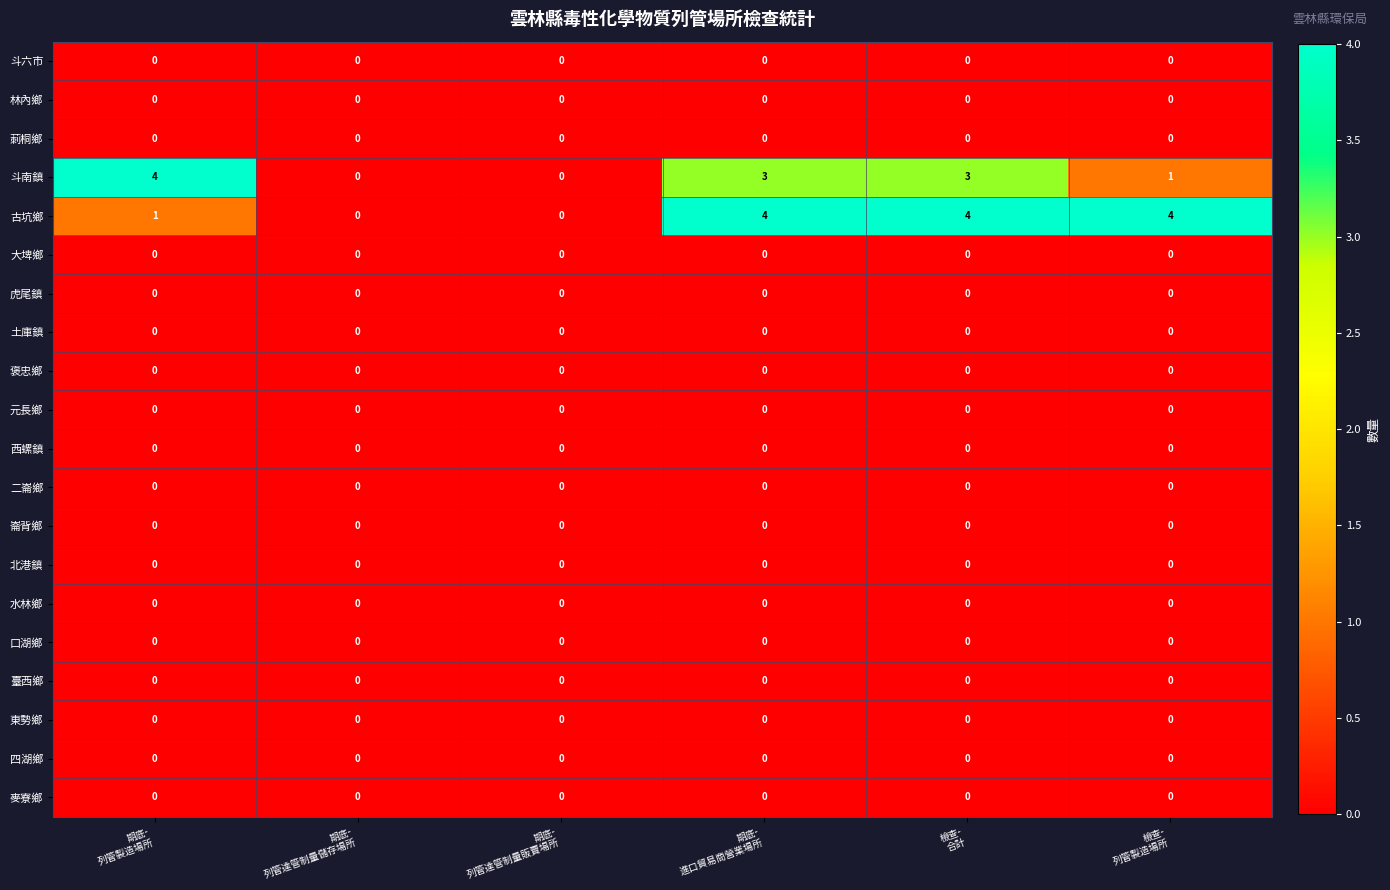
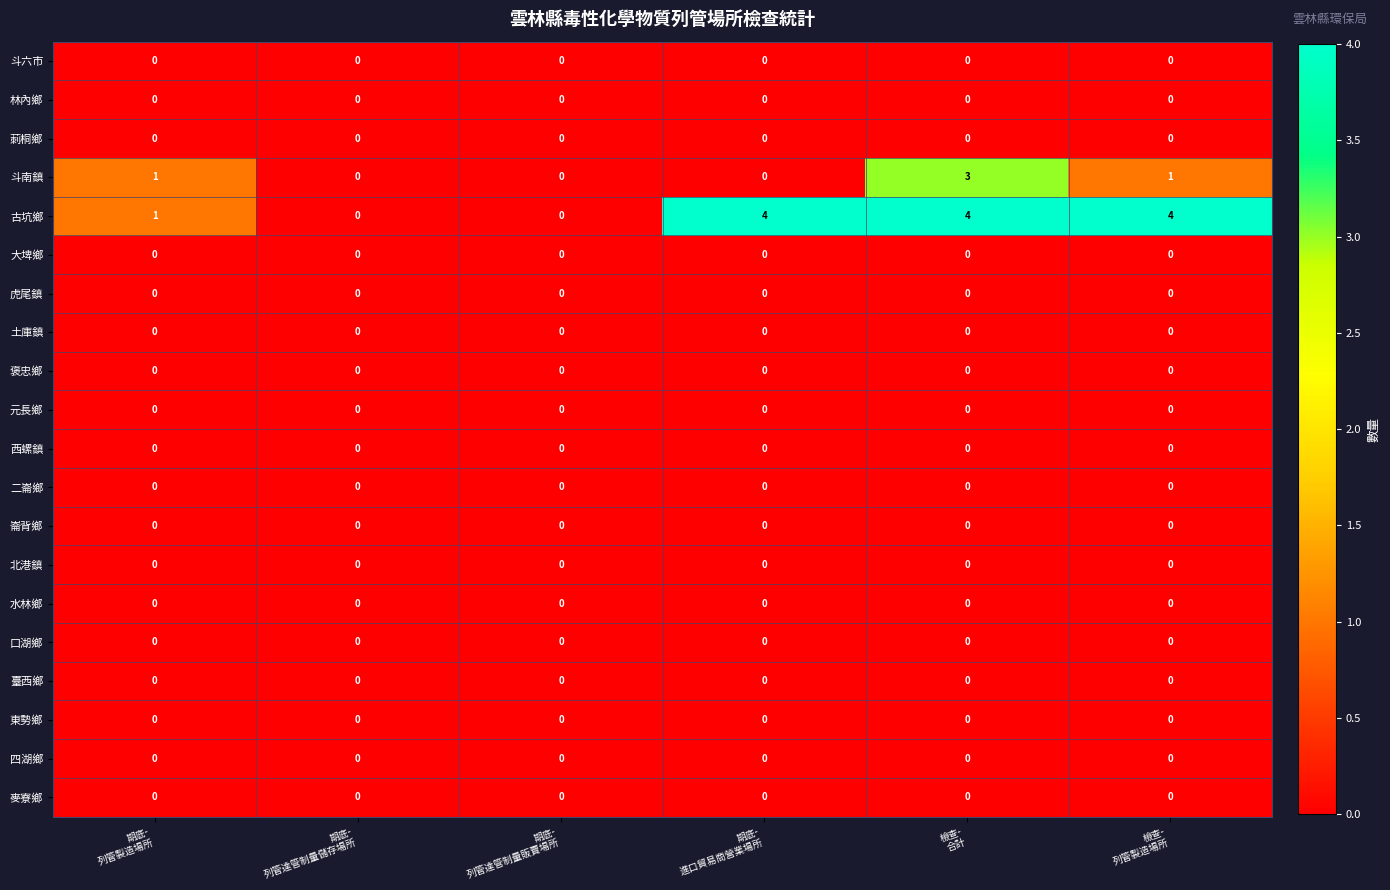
斗南鎮, 期底- 列管製造場所: 4 -> 1
斗南鎮, 期底- 進口貿易商營業場所: 3 -> 0
